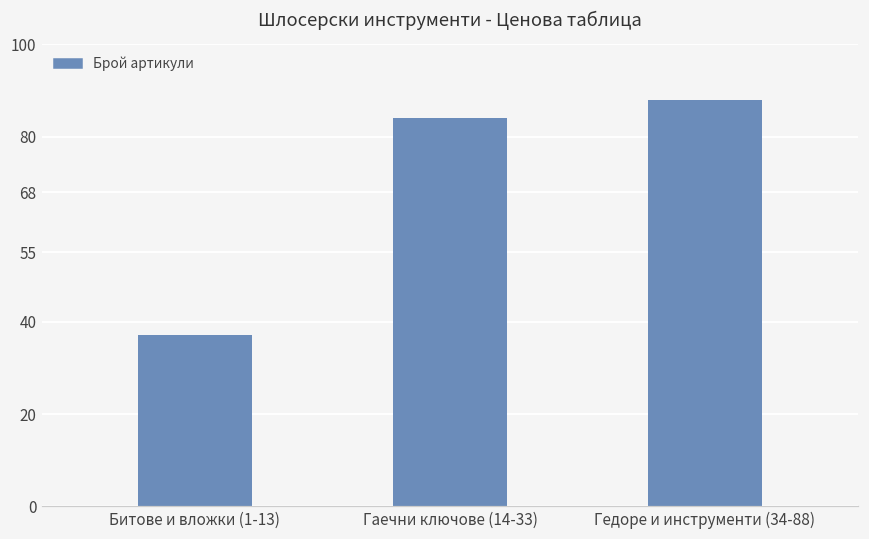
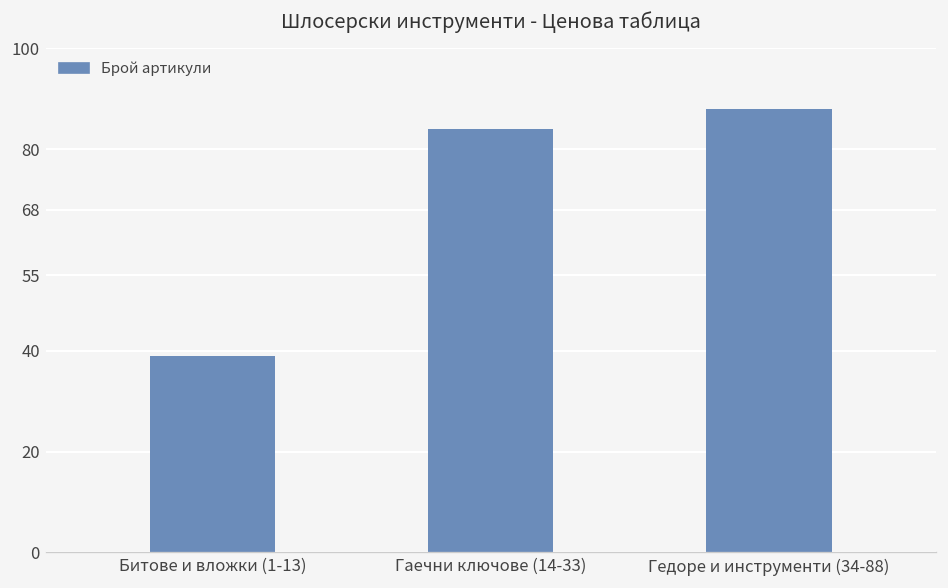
Битове и вложки (1-13): 37 -> 39
